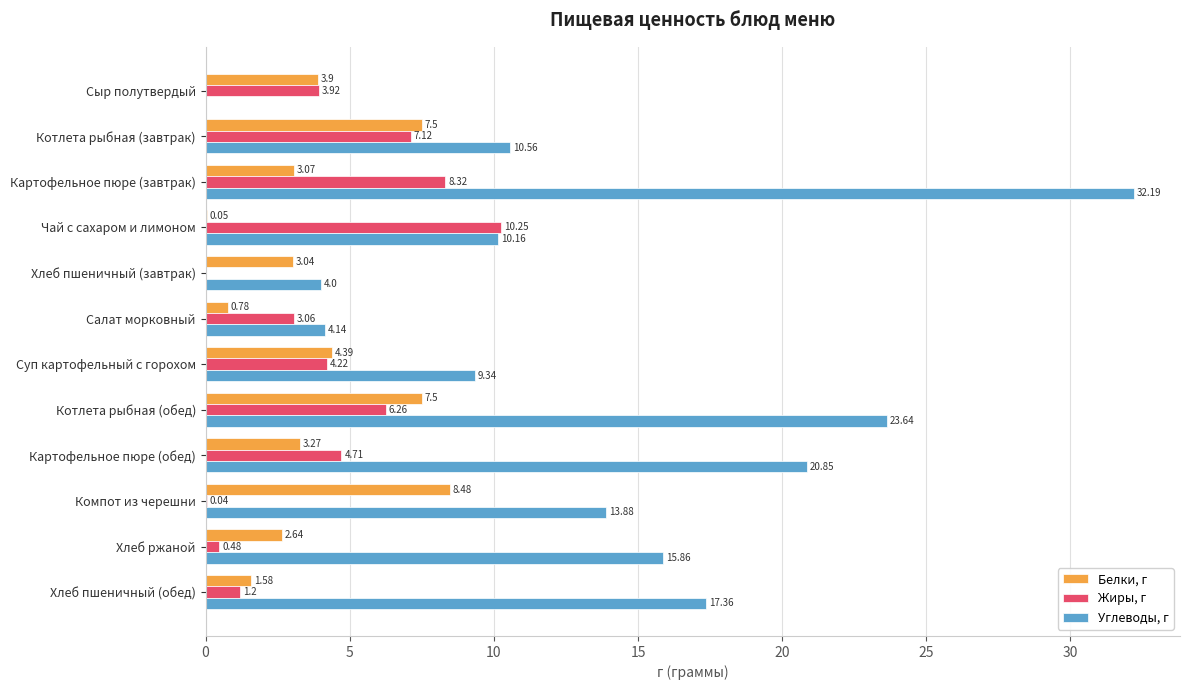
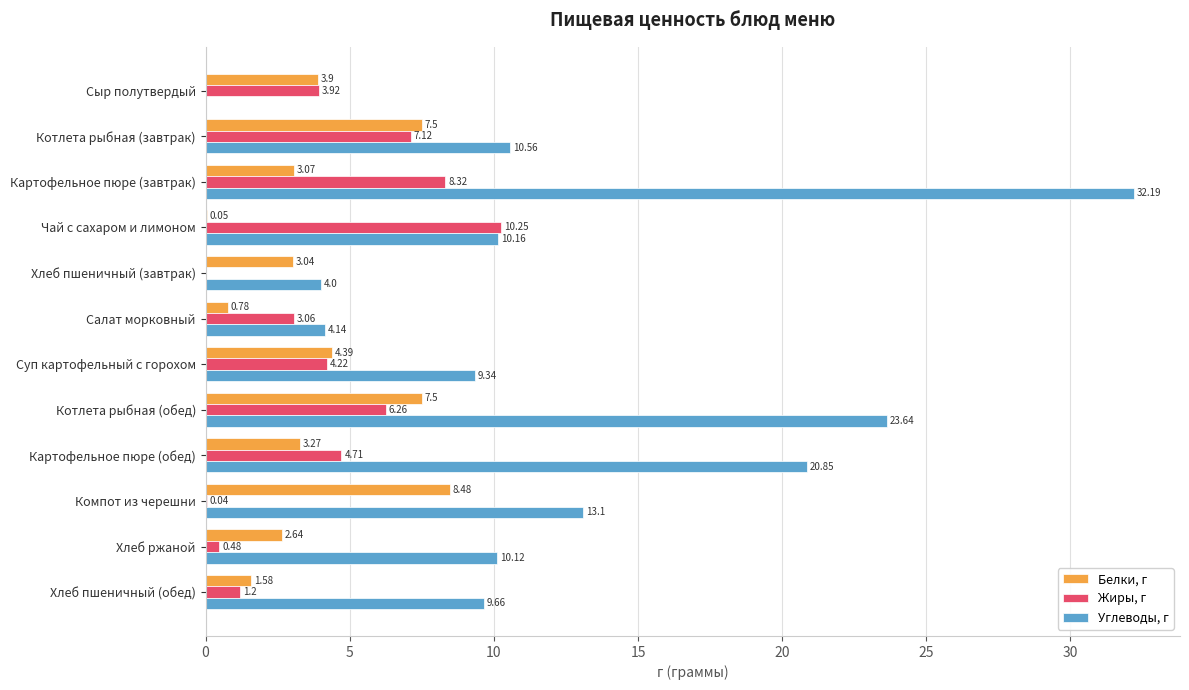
Углеводы, г, Компот из черешни: 13.88 -> 13.1
Углеводы, г, Хлеб ржаной: 15.86 -> 10.12
Углеводы, г, Хлеб пшеничный (обед): 17.36 -> 9.66
